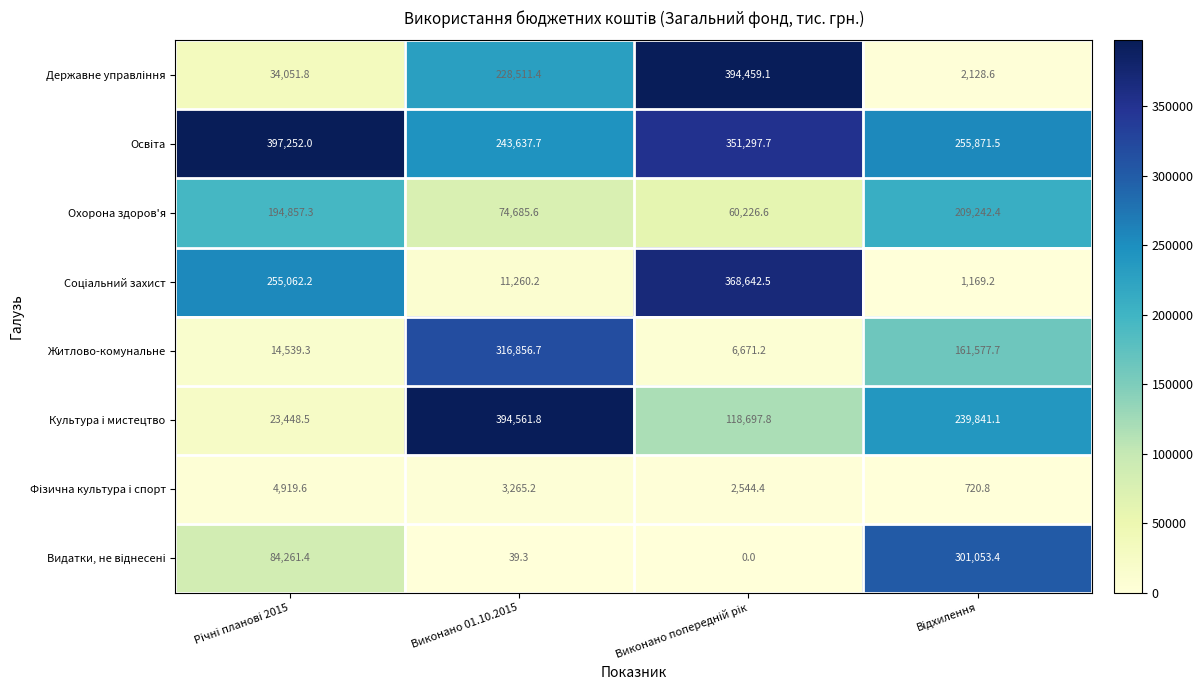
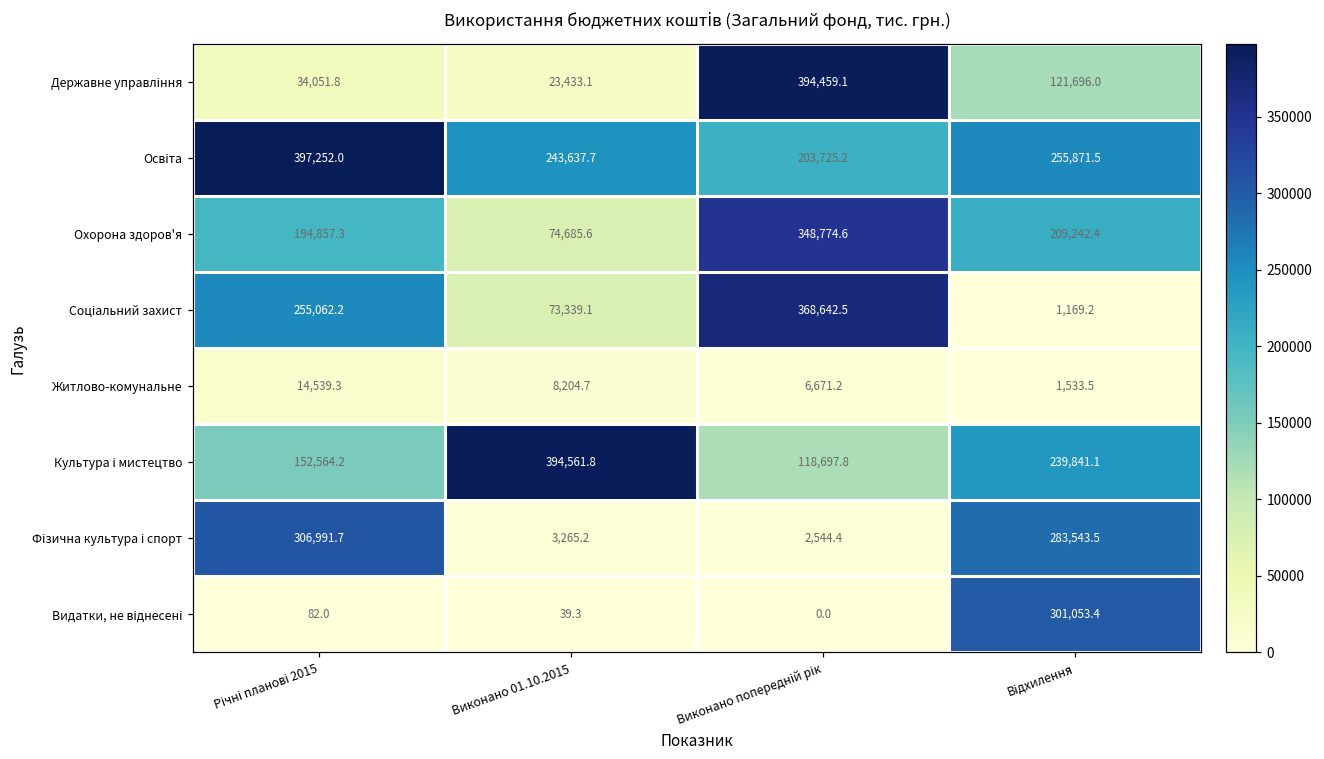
Державне управління, Виконано 01.10.2015: 228,511.4 -> 23,433.1
Державне управління, Відхилення: 2,128.6 -> 121,696.0
Освіта, Виконано попередній рік: 351,297.7 -> 203,725.2
Охорона здоров'я, Виконано попередній рік: 60,226.6 -> 348,774.6
Соціальний захист, Виконано 01.10.2015: 11,260.2 -> 73,339.1
Житлово-комунальне, Виконано 01.10.2015: 316,856.7 -> 8,204.7
Житлово-комунальне, Відхилення: 161,577.7 -> 1,533.5
Культура і мистецтво, Річні планові 2015: 23,448.5 -> 152,564.2
Фізична культура і спорт, Річні планові 2015: 4,919.6 -> 306,991.7
Фізична культура і спорт, Відхилення: 720.8 -> 283,543.5
Видатки, не віднесені, Річні планові 2015: 84,261.4 -> 82.0
